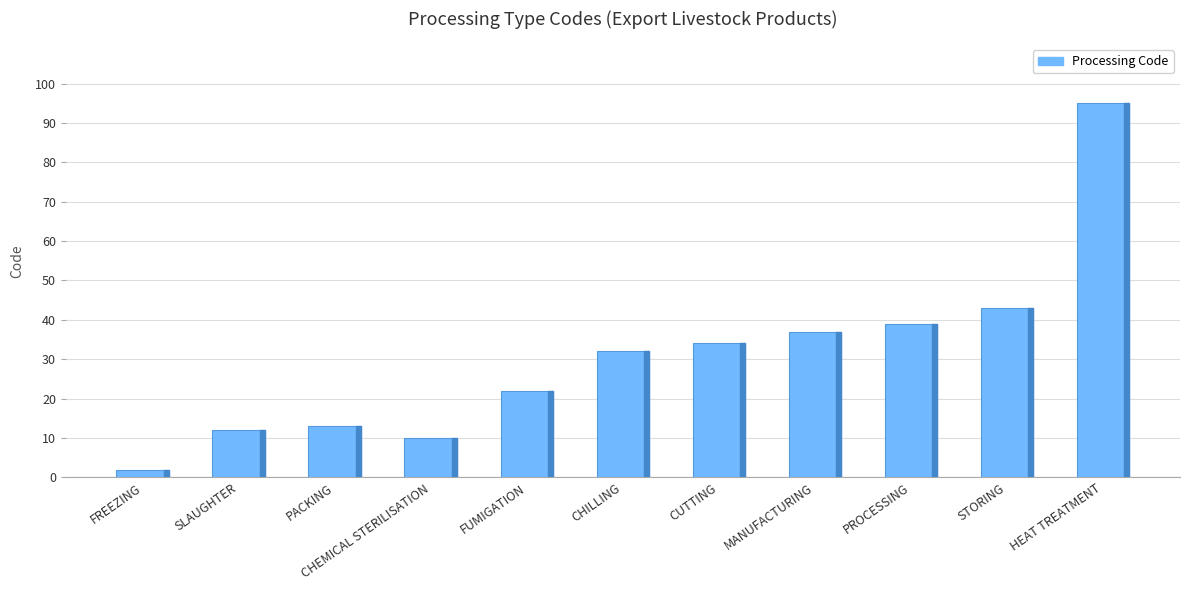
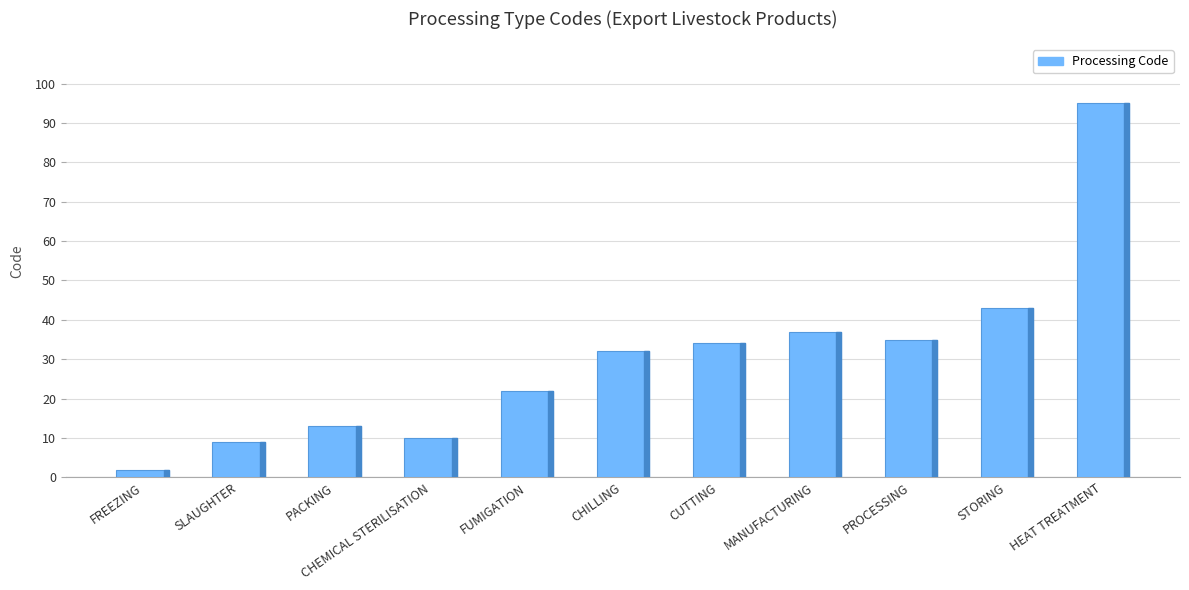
SLAUGHTER: 12 -> 9
PROCESSING: 39 -> 35
